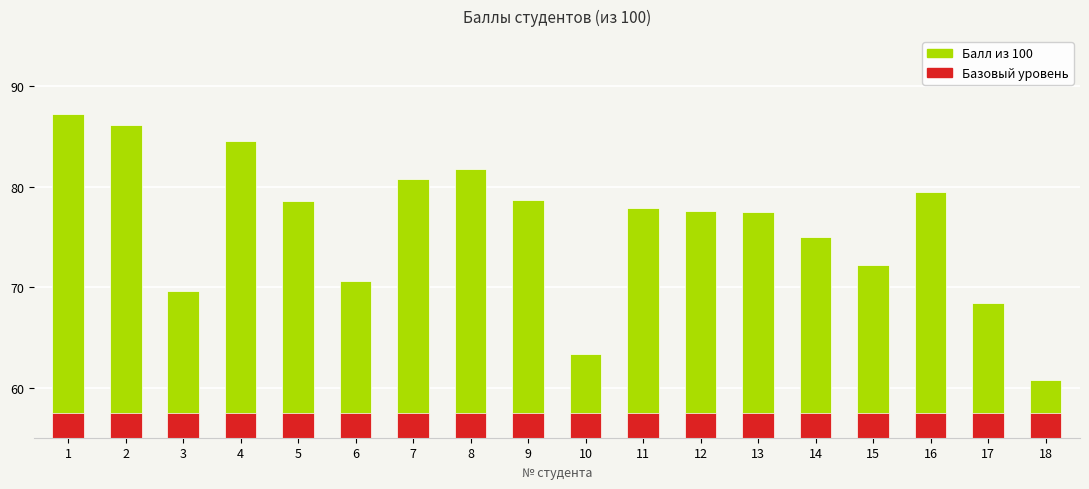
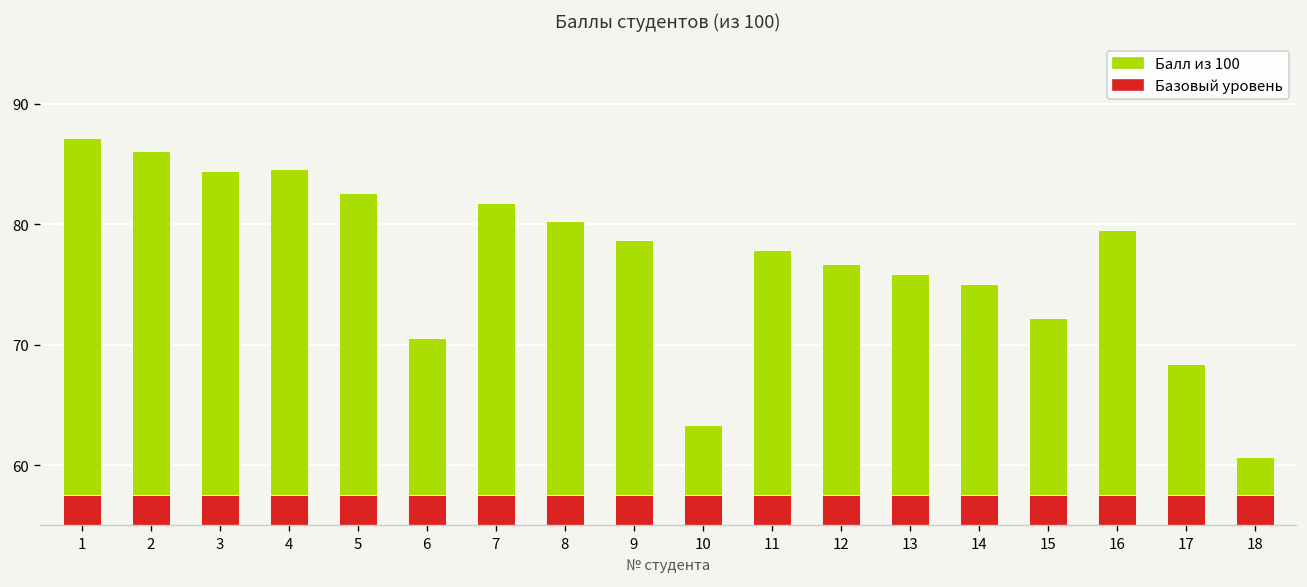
Балл из 100, 3: 69.6 -> 84.4
Балл из 100, 5: 78.6 -> 82.6
Балл из 100, 7: 80.8 -> 81.8
Балл из 100, 8: 81.8 -> 80.3
Балл из 100, 12: 77.6 -> 76.7
Балл из 100, 13: 77.5 -> 75.9
